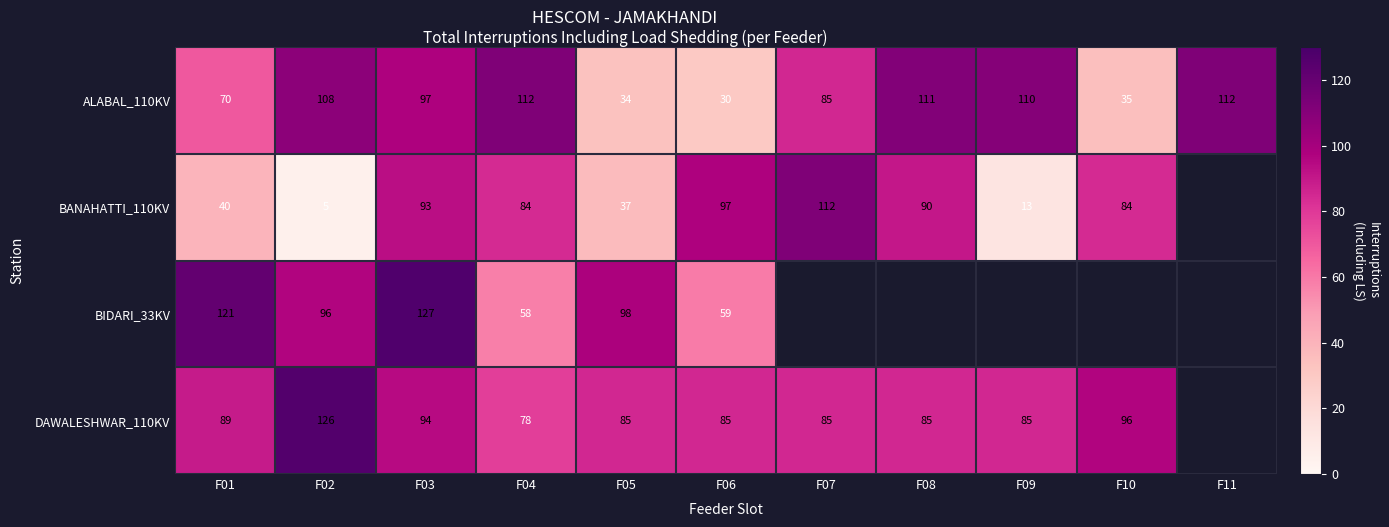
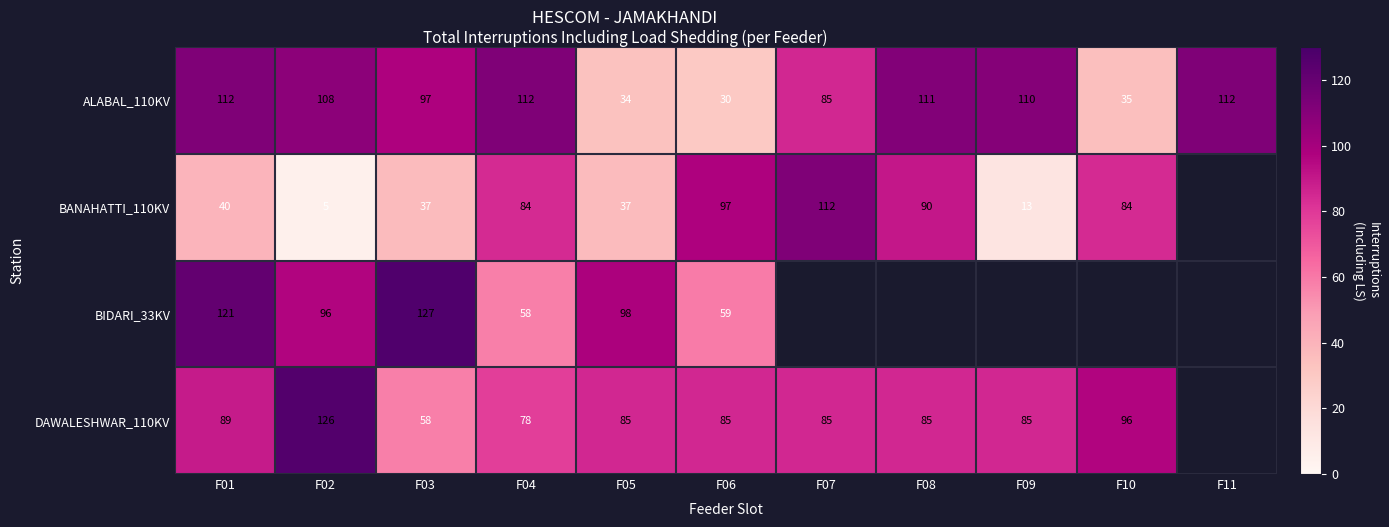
ALABAL_110KV, F01: 70 -> 112
BANAHATTI_110KV, F03: 93 -> 37
DAWALESHWAR_110KV, F03: 94 -> 58
